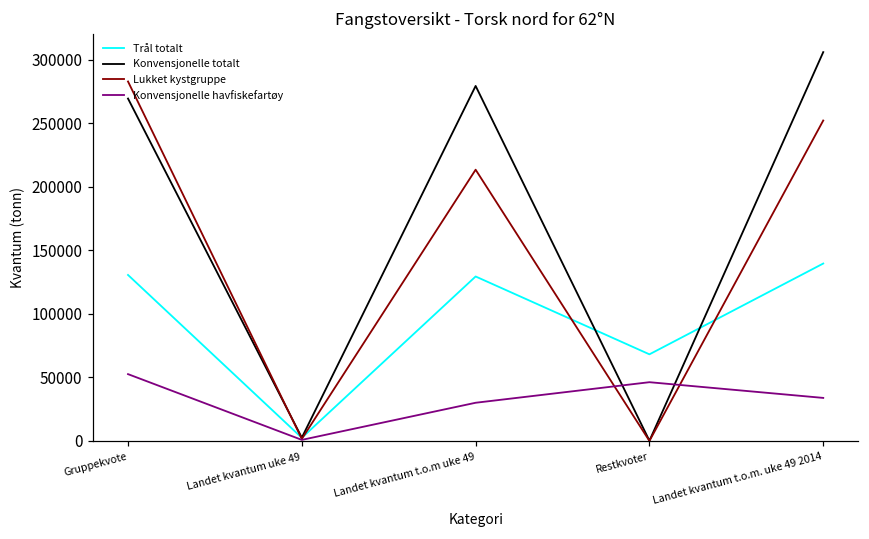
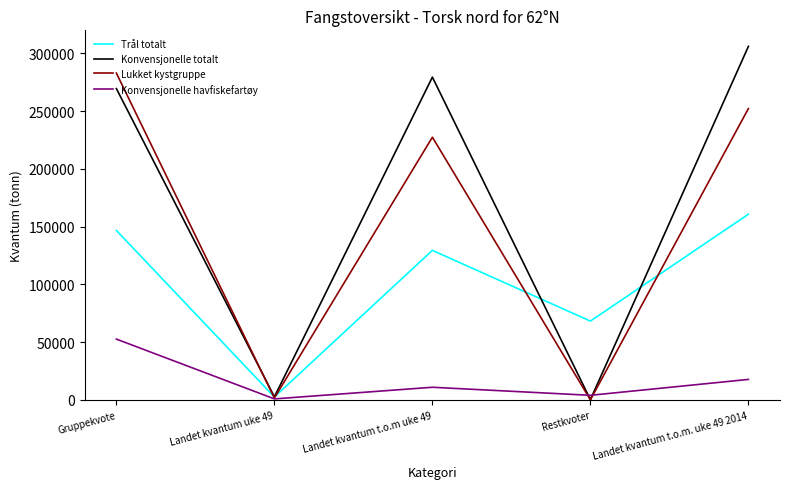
Trål totalt, Gruppekvote: 131000 -> 147000
Lukket kystgruppe, Landet kvantum t.o.m uke 49: 214000 -> 227000
Konvensjonelle havfiskefartøy, Landet kvantum t.o.m uke 49: 30000 -> 11000
Konvensjonelle havfiskefartøy, Restkvoter: 46000 -> 4000
Trål totalt, Landet kvantum t.o.m. uke 49 2014: 140000 -> 161000
Konvensjonelle havfiskefartøy, Landet kvantum t.o.m. uke 49 2014: 34000 -> 18000
